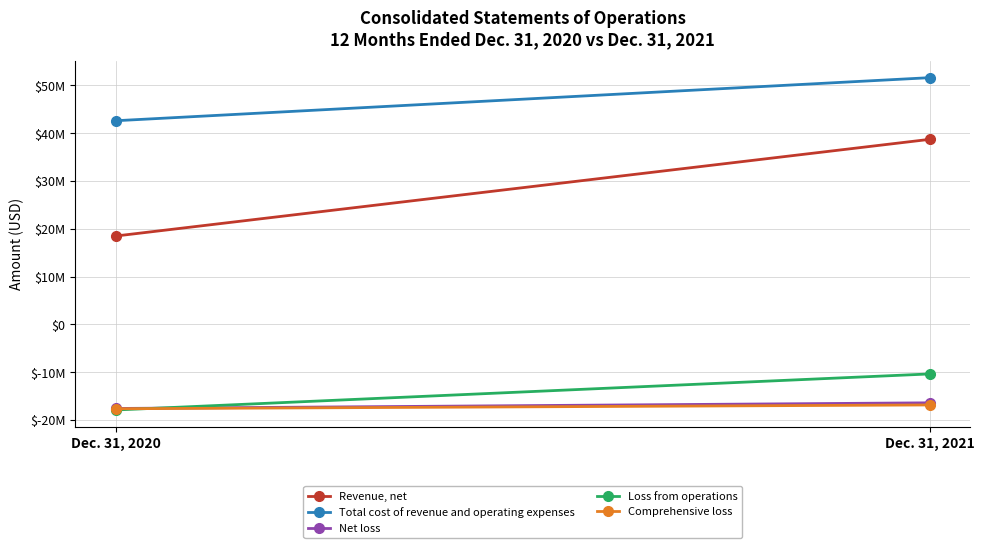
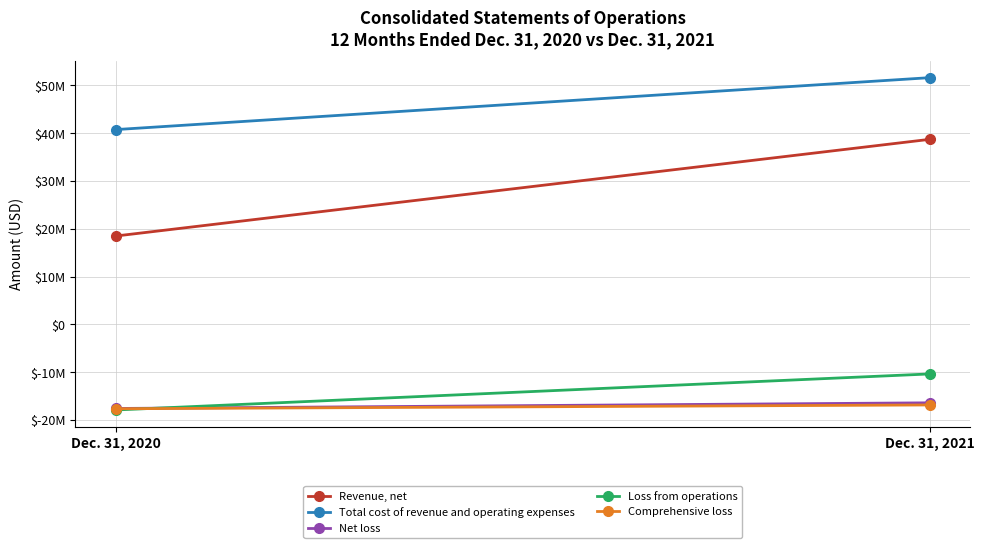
Total cost of revenue and operating expenses, Dec. 31, 2020: $43000000 -> $41000000
